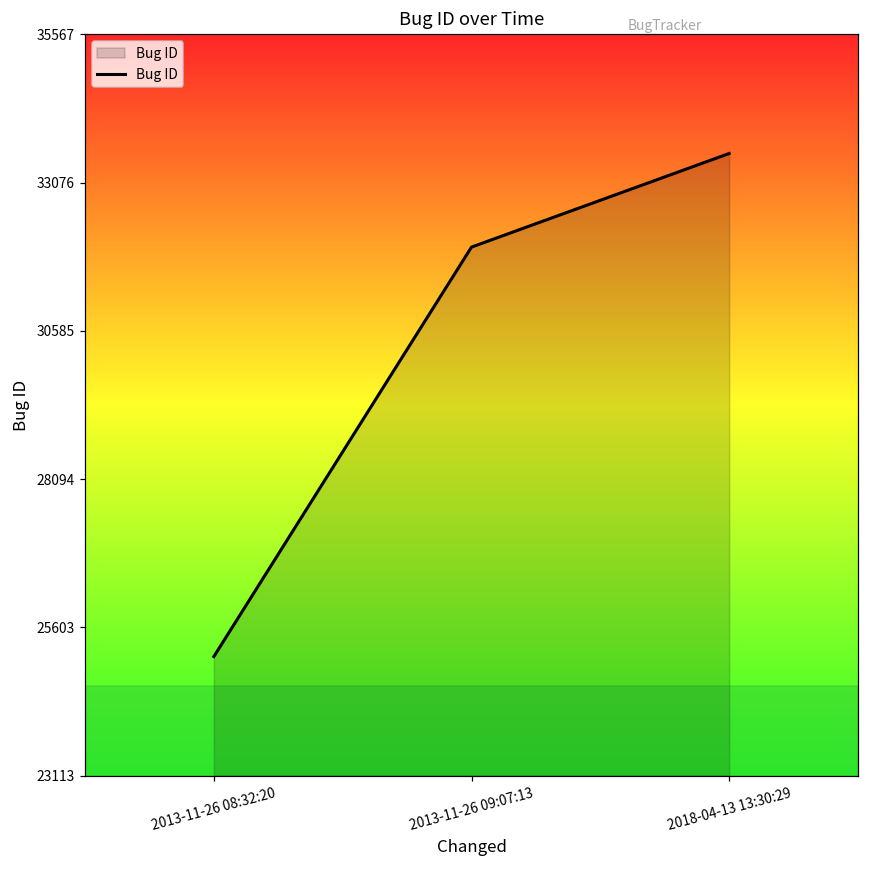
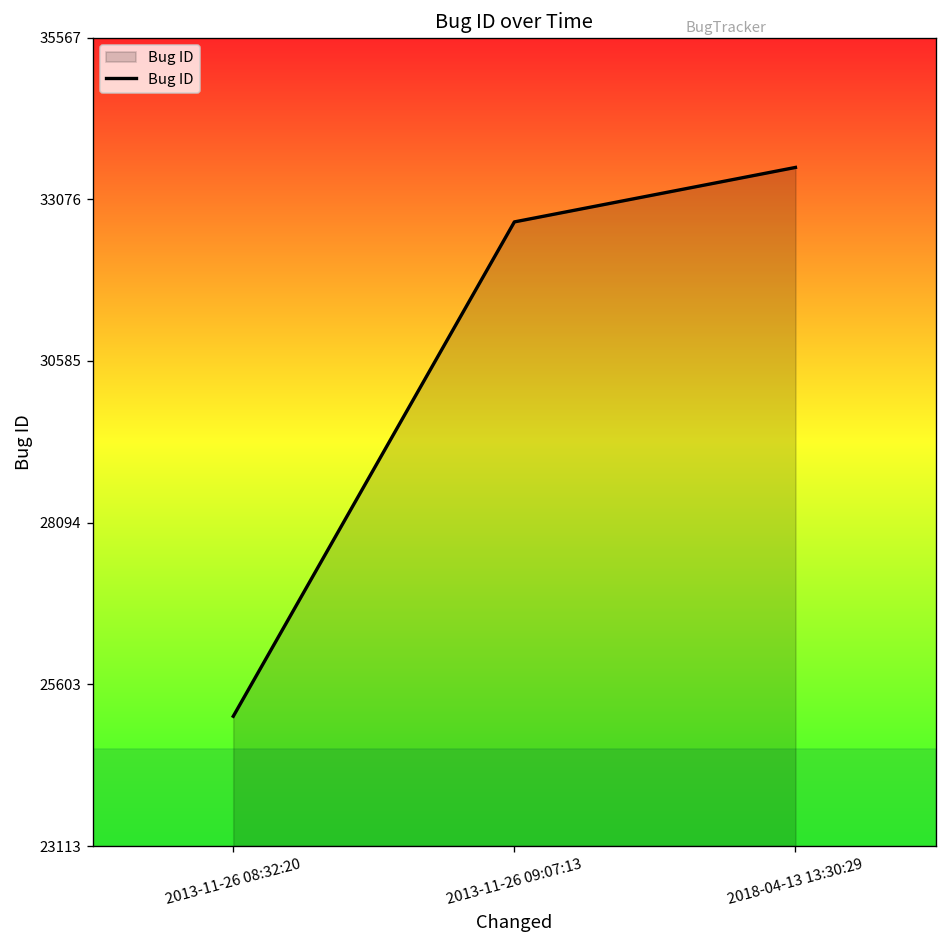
2013-11-26 09:07:13: 32000 -> 32700
